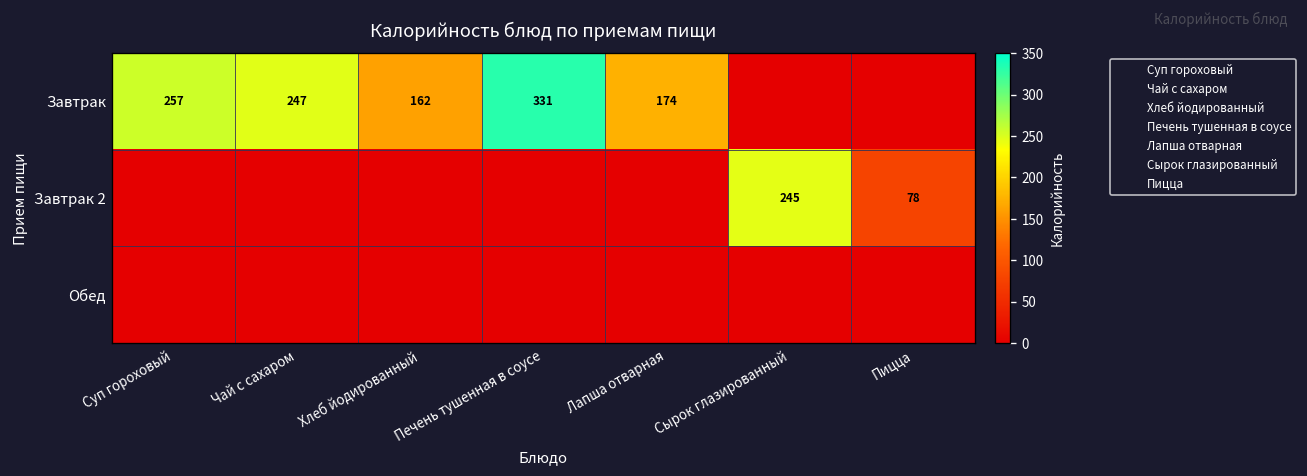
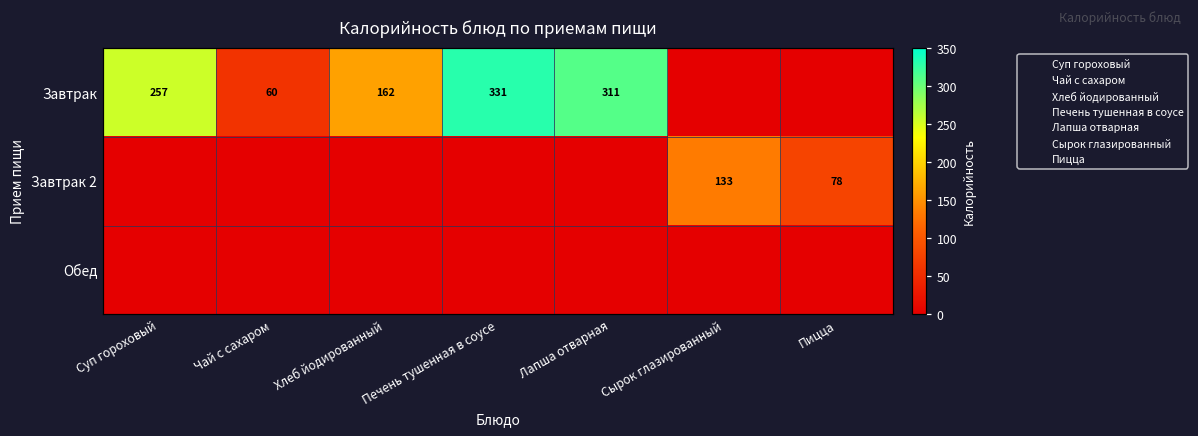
Завтрак, Чай с сахаром: 247 -> 60
Завтрак, Лапша отварная: 174 -> 311
Завтрак 2, Сырок глазированный: 245 -> 133
